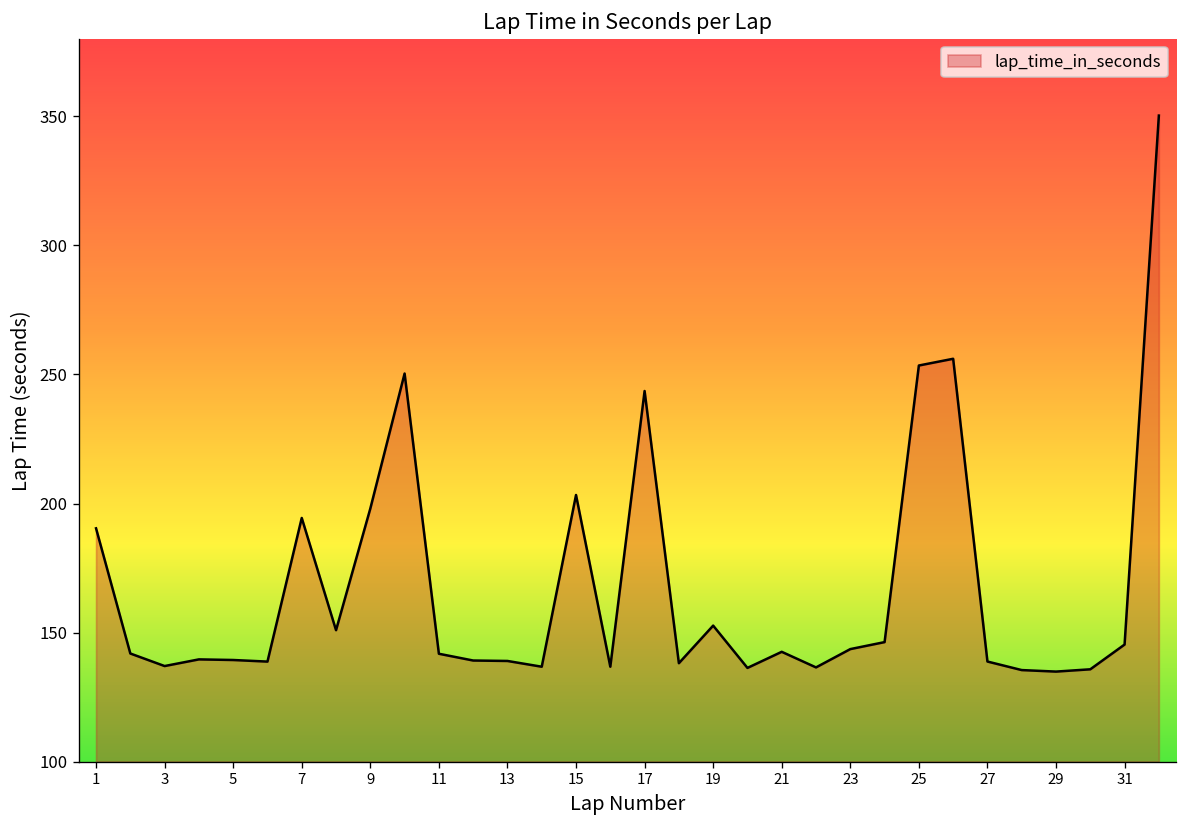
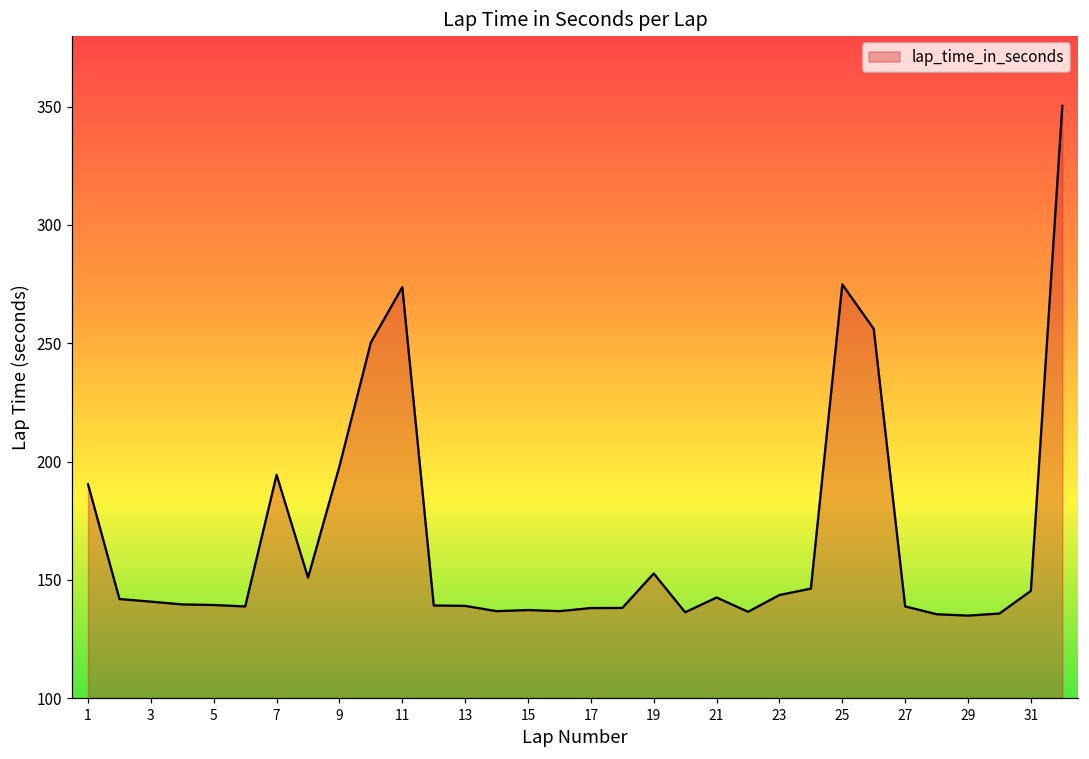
3: 137 -> 141
11: 142 -> 274
15: 203 -> 137
17: 244 -> 138
25: 253 -> 275
